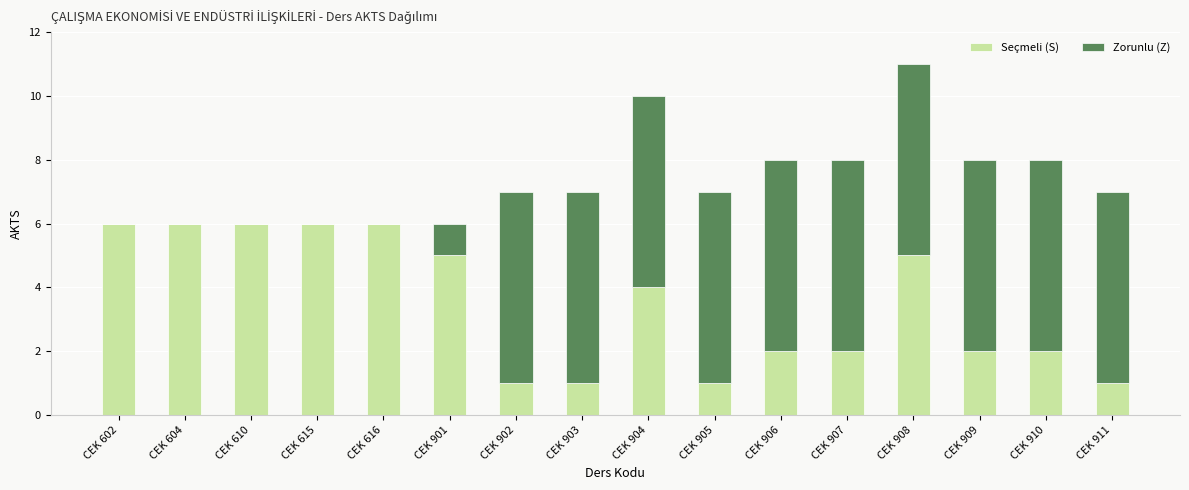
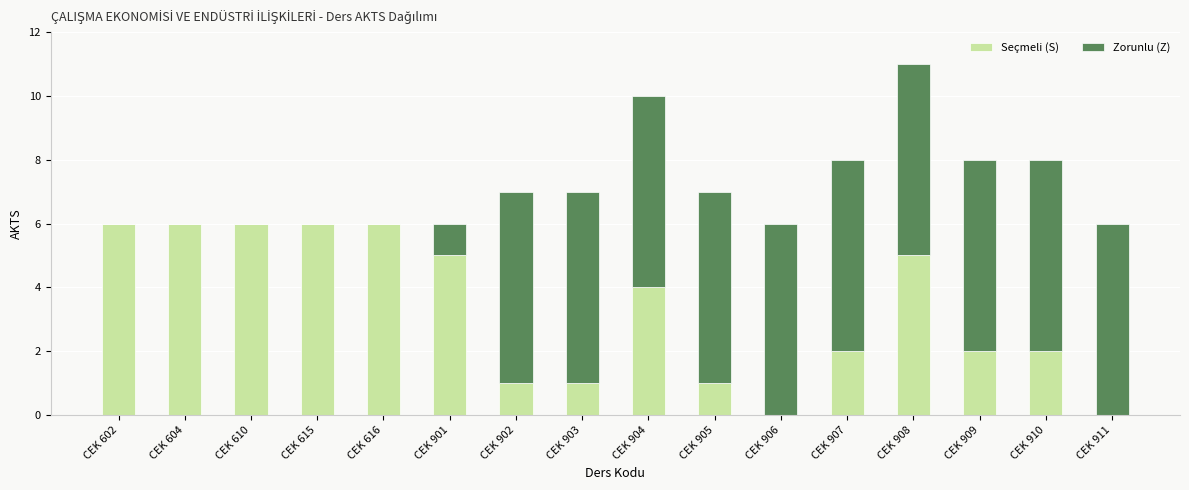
Seçmeli (S), CEK 906: 2 -> 0
Seçmeli (S), CEK 911: 1 -> 0
